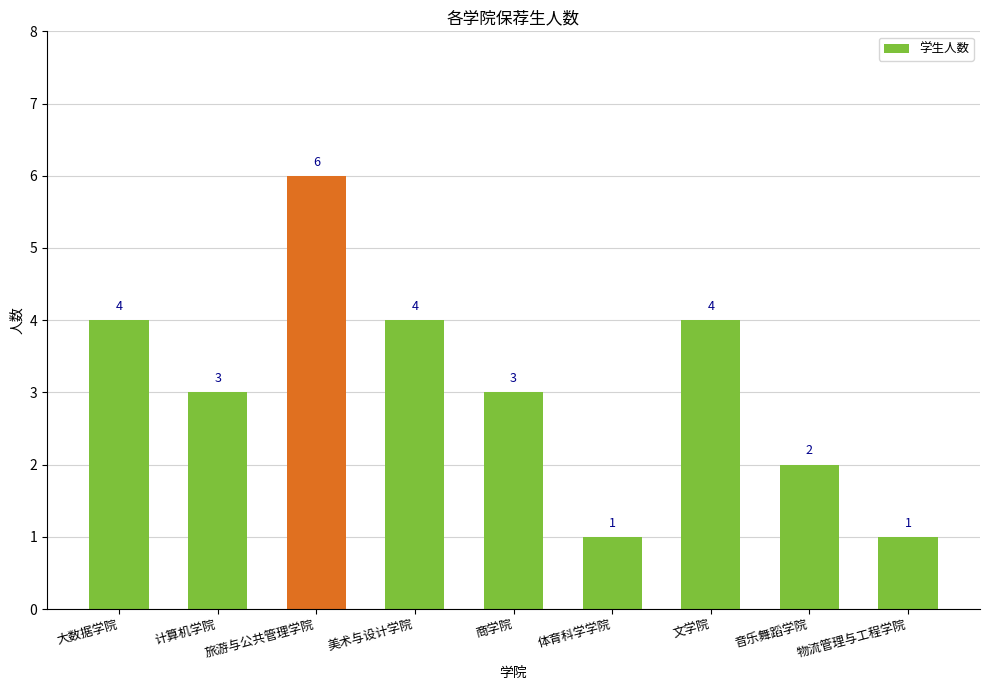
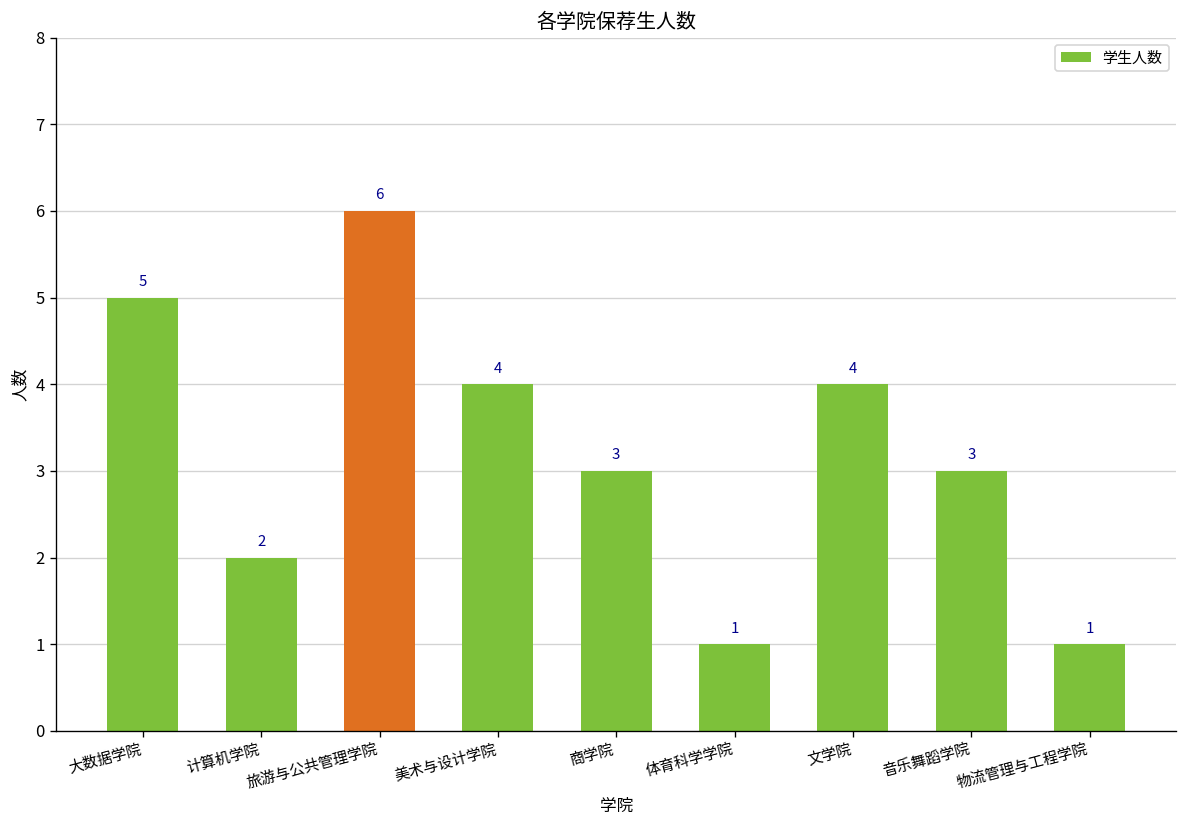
大数据学院: 4 -> 5
计算机学院: 3 -> 2
音乐舞蹈学院: 2 -> 3
